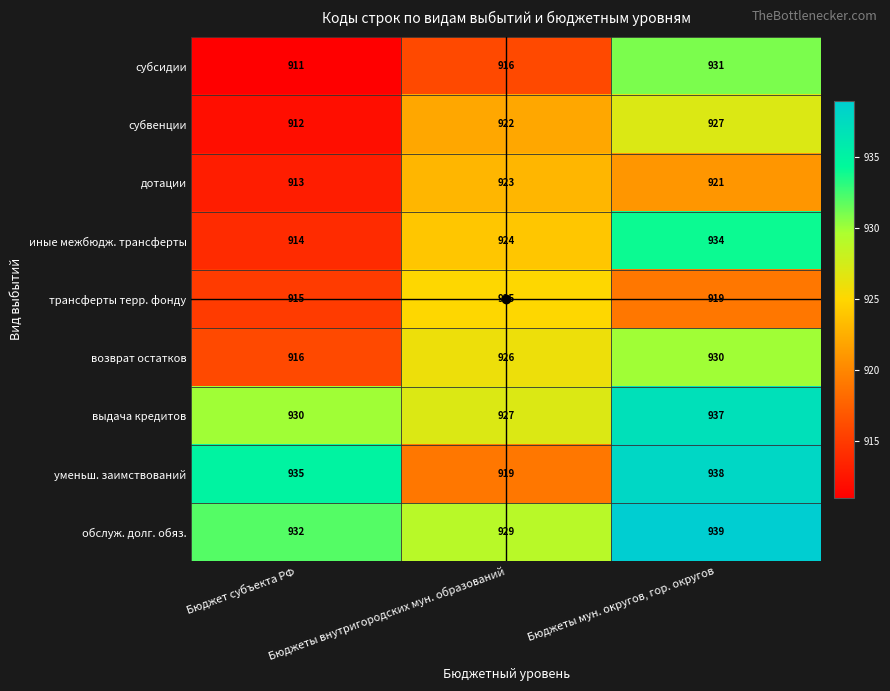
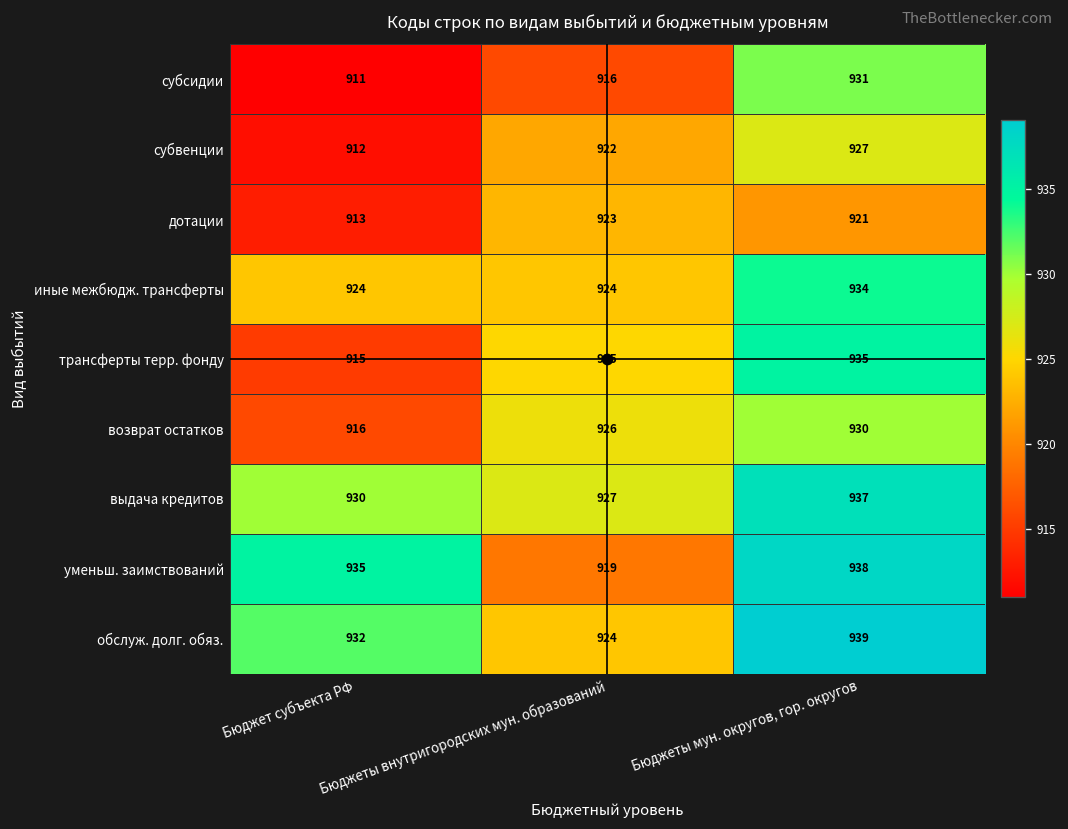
иные межбюдж. трансферты, Бюджет субъекта РФ: 914 -> 924
трансферты терр. фонду, Бюджеты мун. округов, гор. округов: 919 -> 935
обслуж. долг. обяз., Бюджеты внутригородских мун. образований: 929 -> 924
